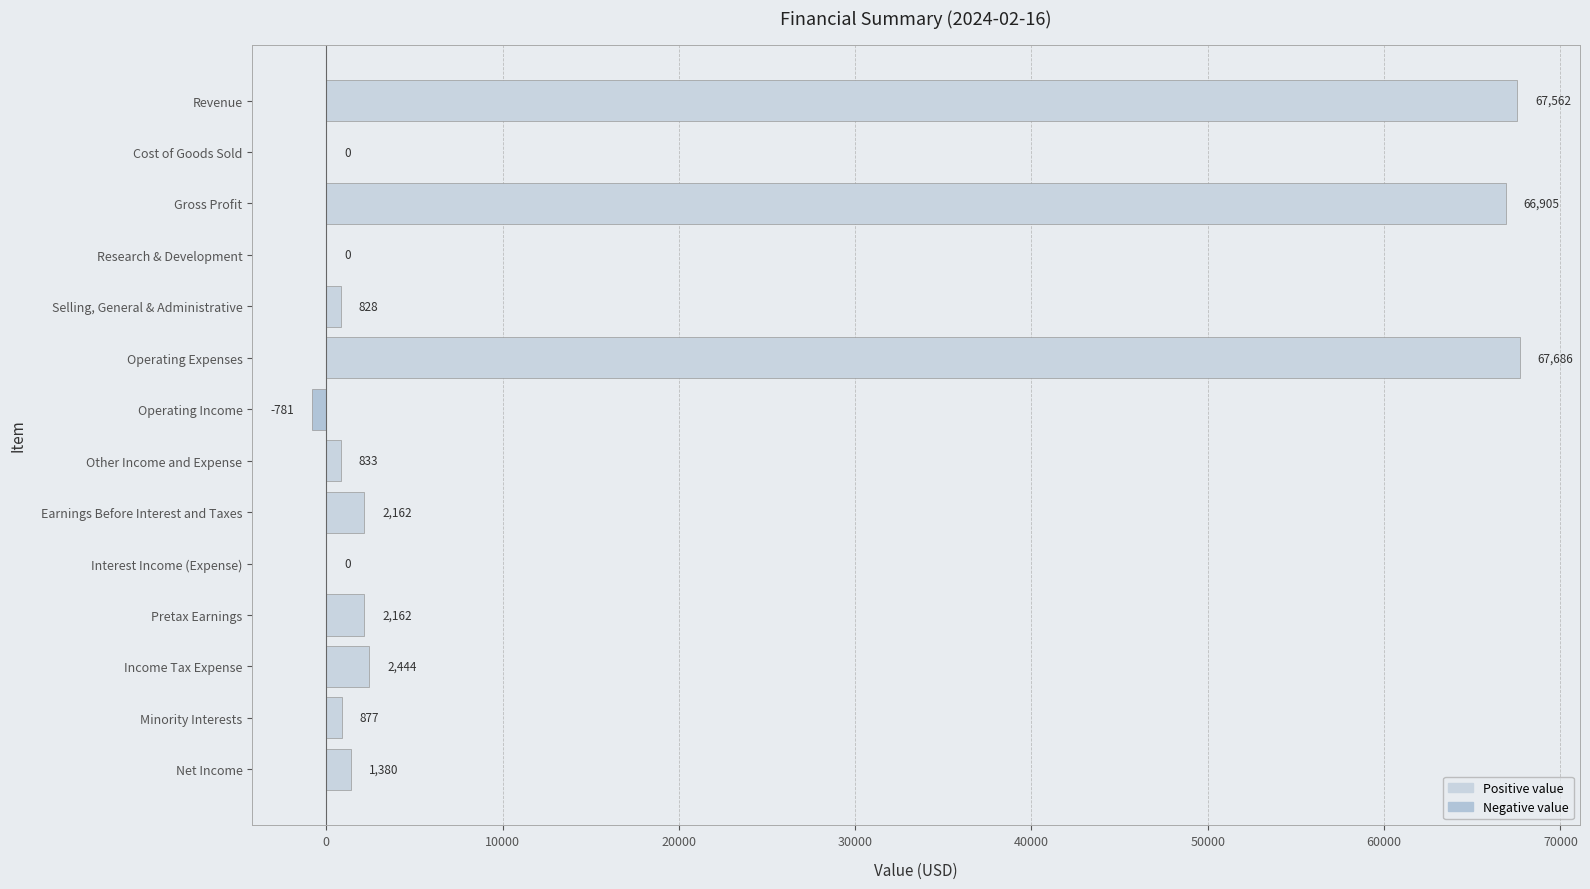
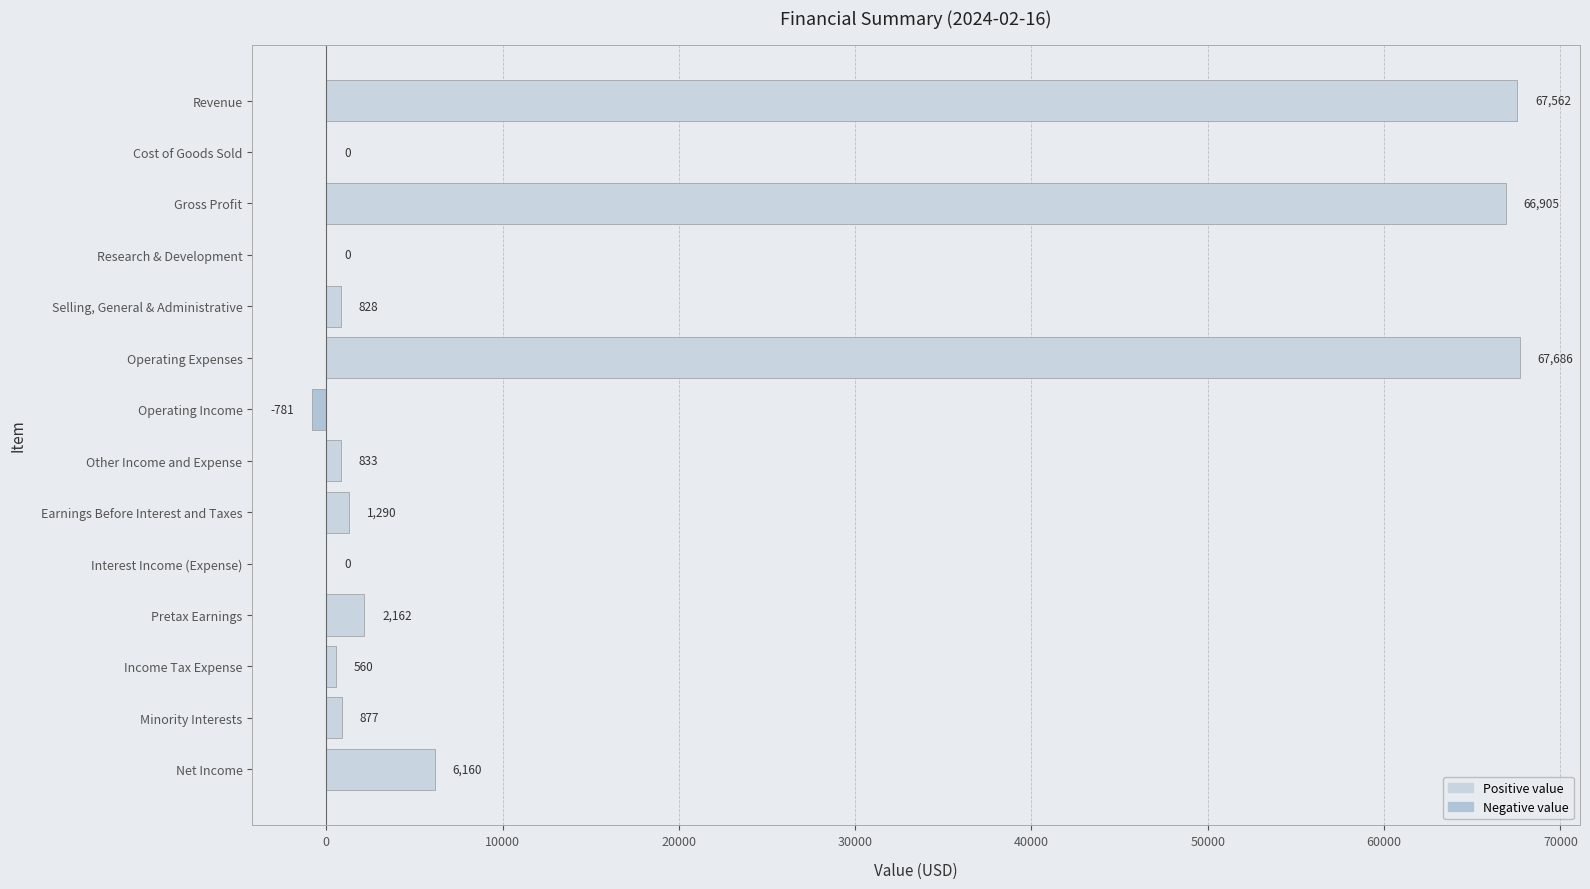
Earnings Before Interest and Taxes: 2,162 -> 1,290
Income Tax Expense: 2,444 -> 560
Net Income: 1,380 -> 6,160
